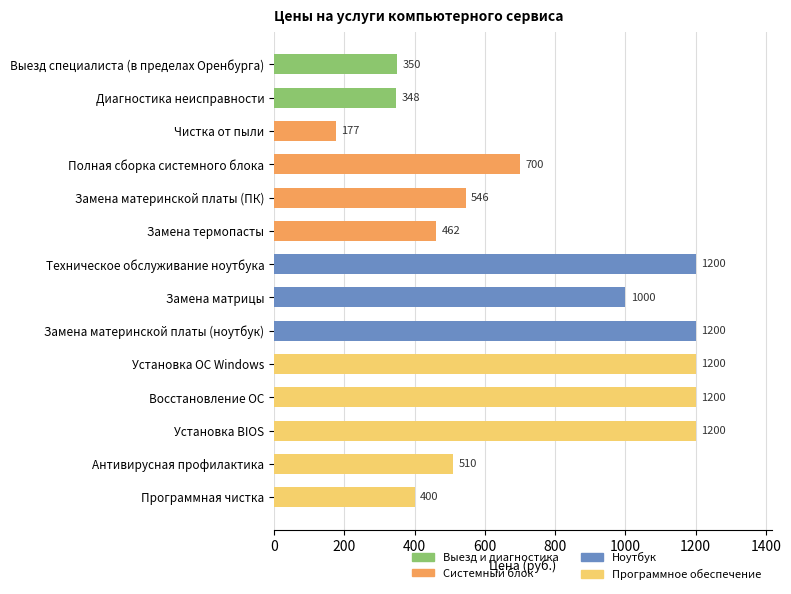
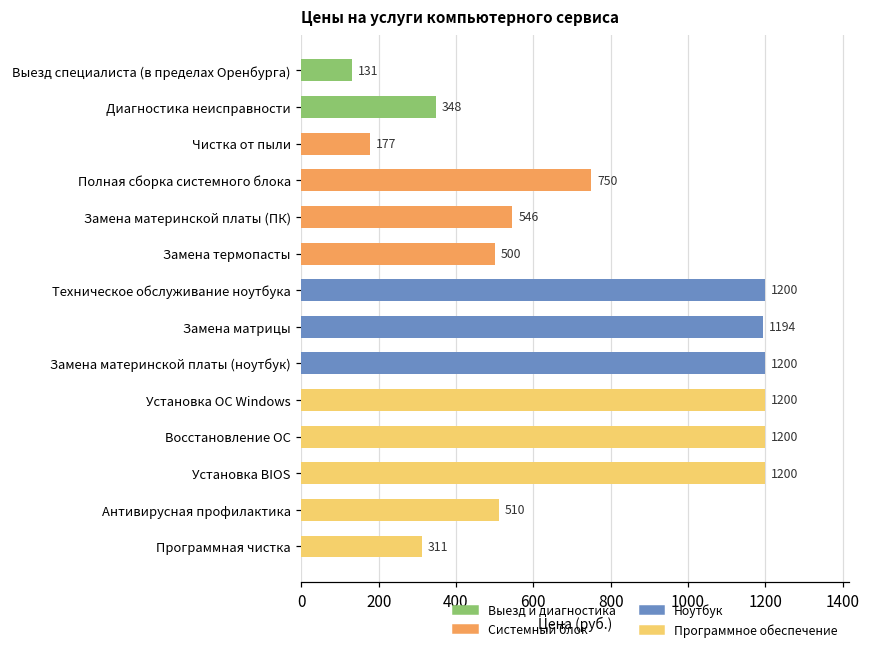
Выезд специалиста (в пределах Оренбурга): 350 -> 131
Полная сборка системного блока: 700 -> 750
Замена термопасты: 462 -> 500
Замена матрицы: 1000 -> 1194
Программная чистка: 400 -> 311
